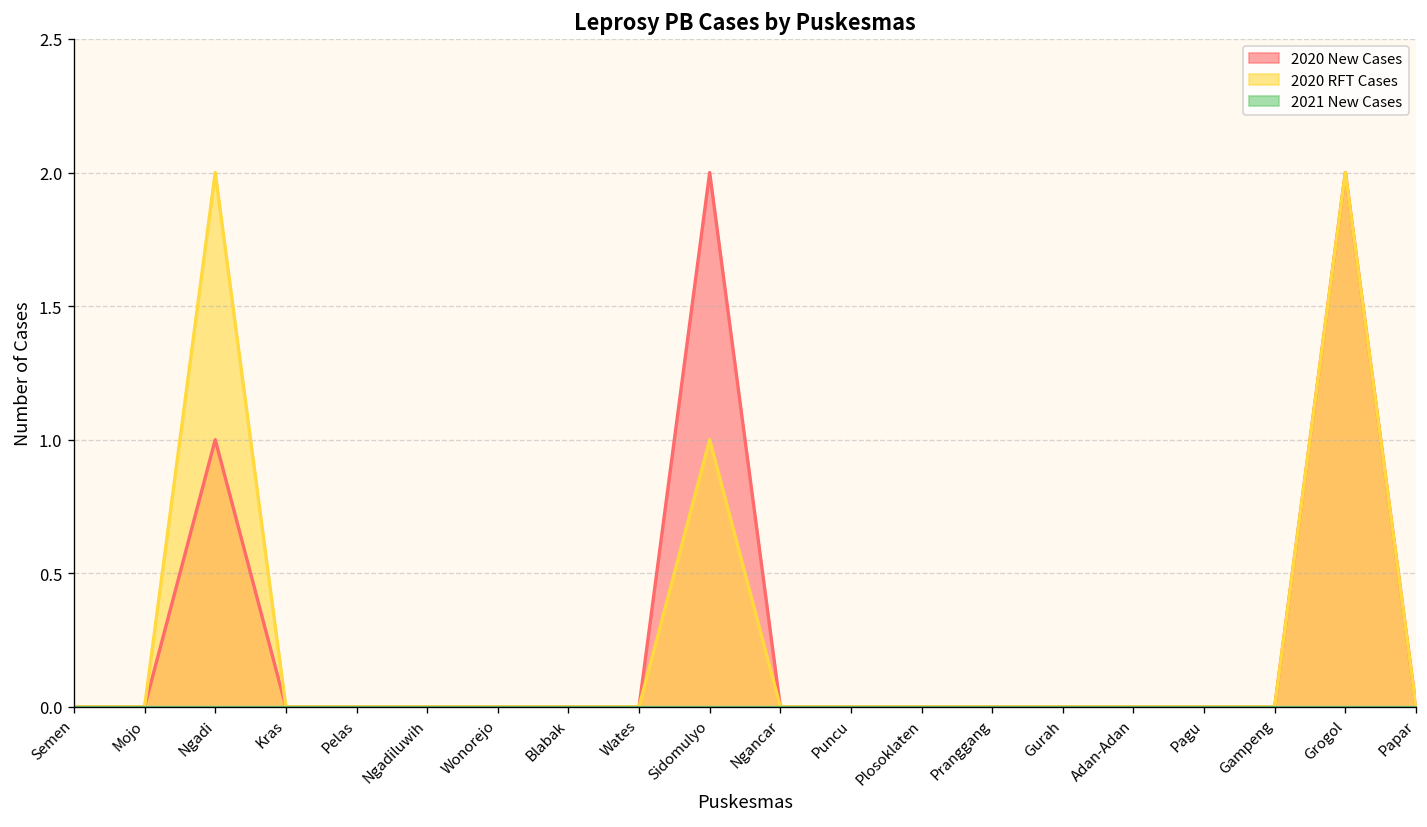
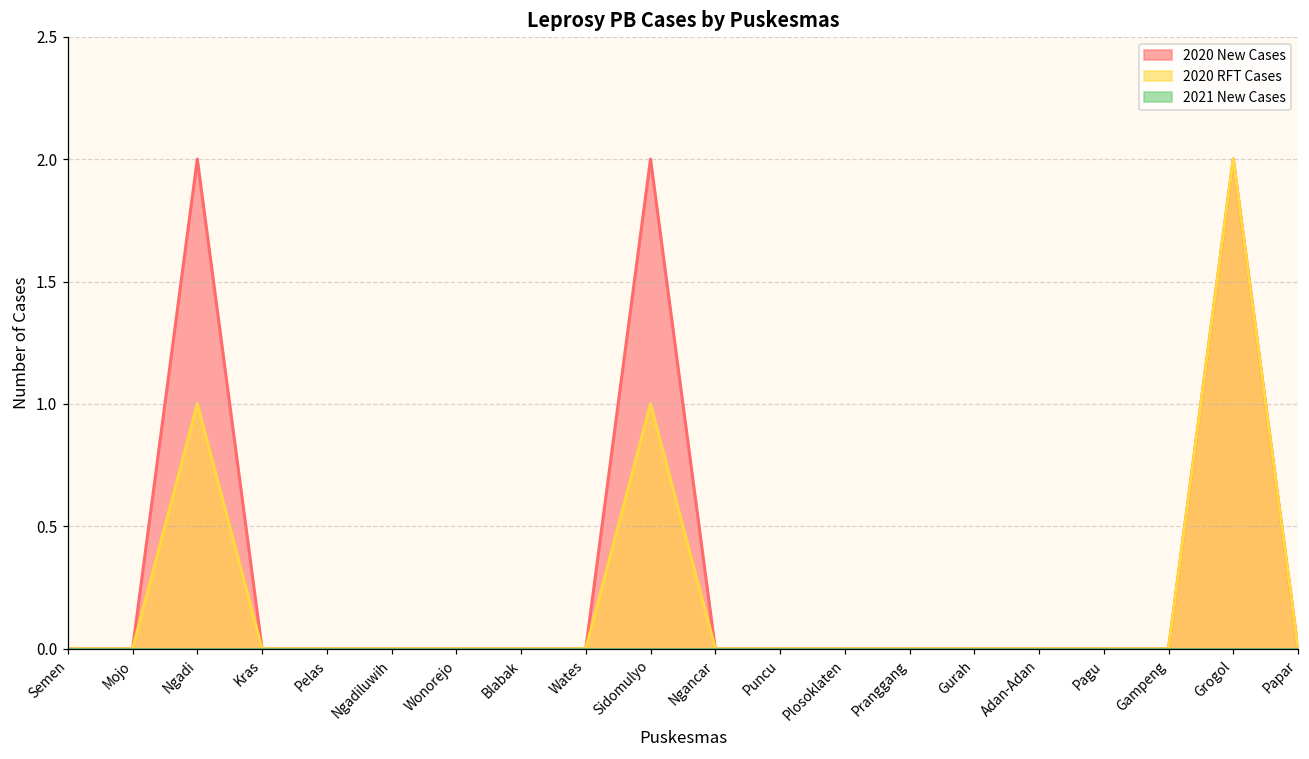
2020 New Cases, Ngadi: 1 -> 2
2020 RFT Cases, Ngadi: 2 -> 1
